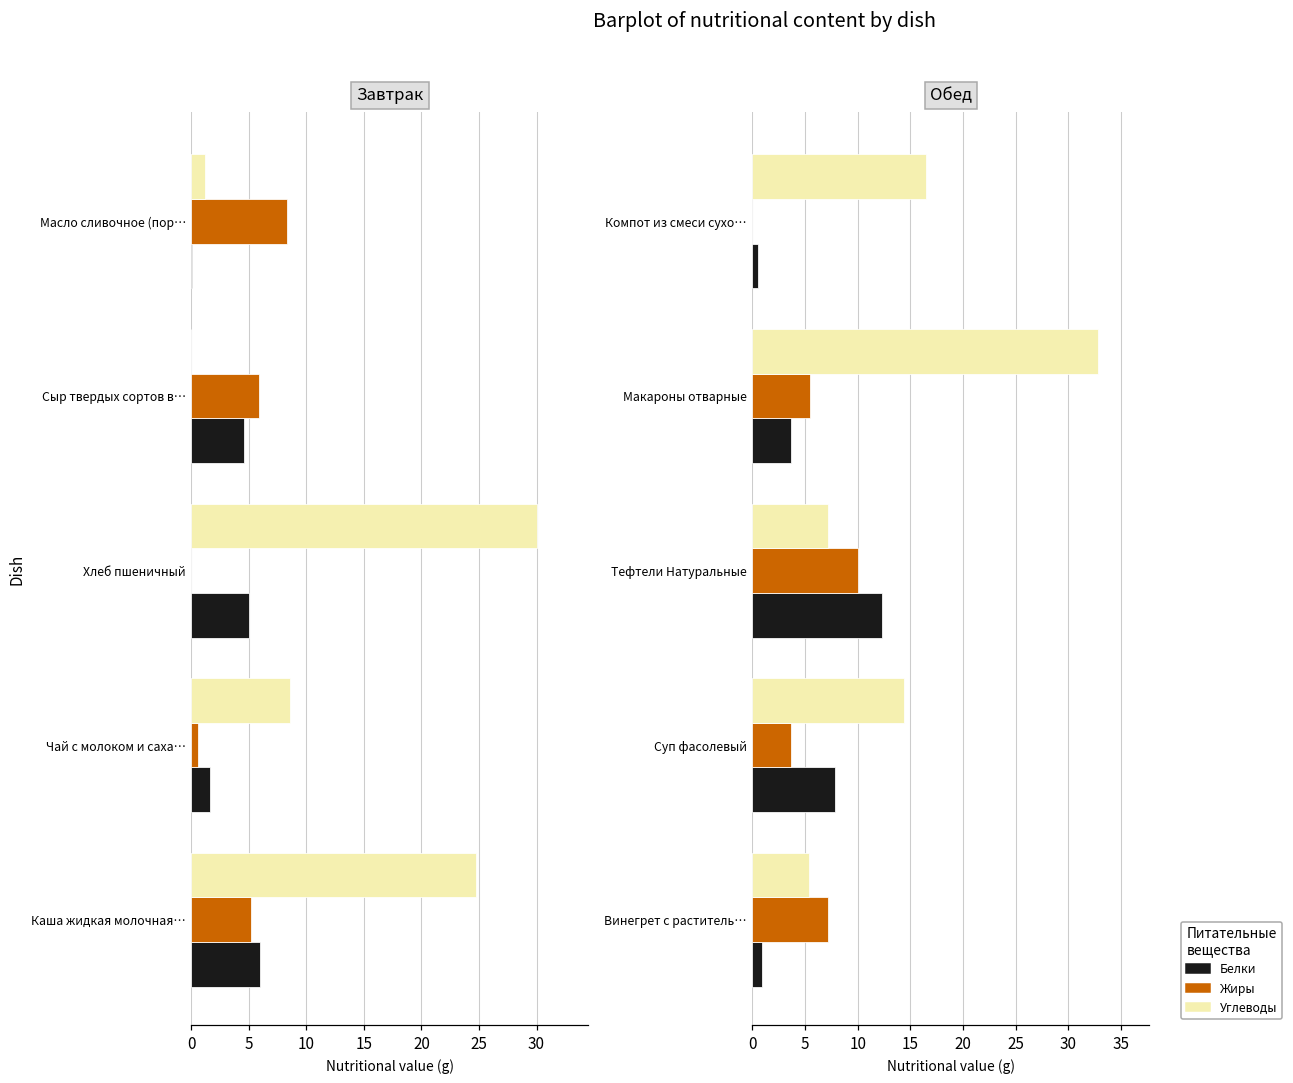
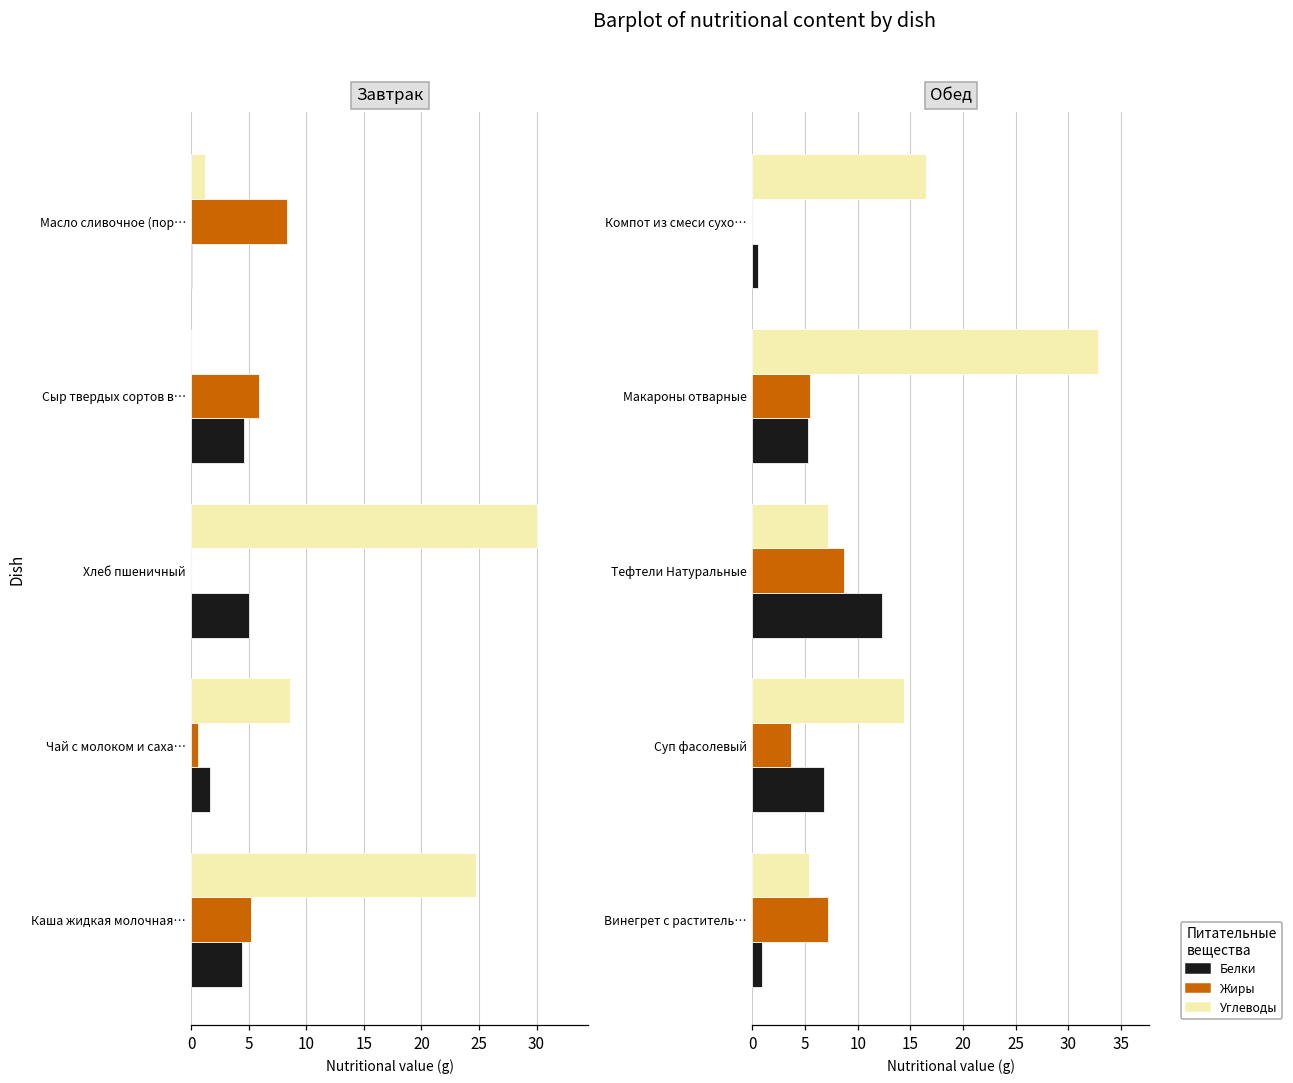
Завтрак, Белки, Каша жидкая молочная…: 6.0 -> 4.4
Обед, Белки, Макароны отварные: 4 -> 5
Обед, Жиры, Тефтели Натуральные: 10 -> 9
Обед, Белки, Суп фасолевый: 8 -> 7
